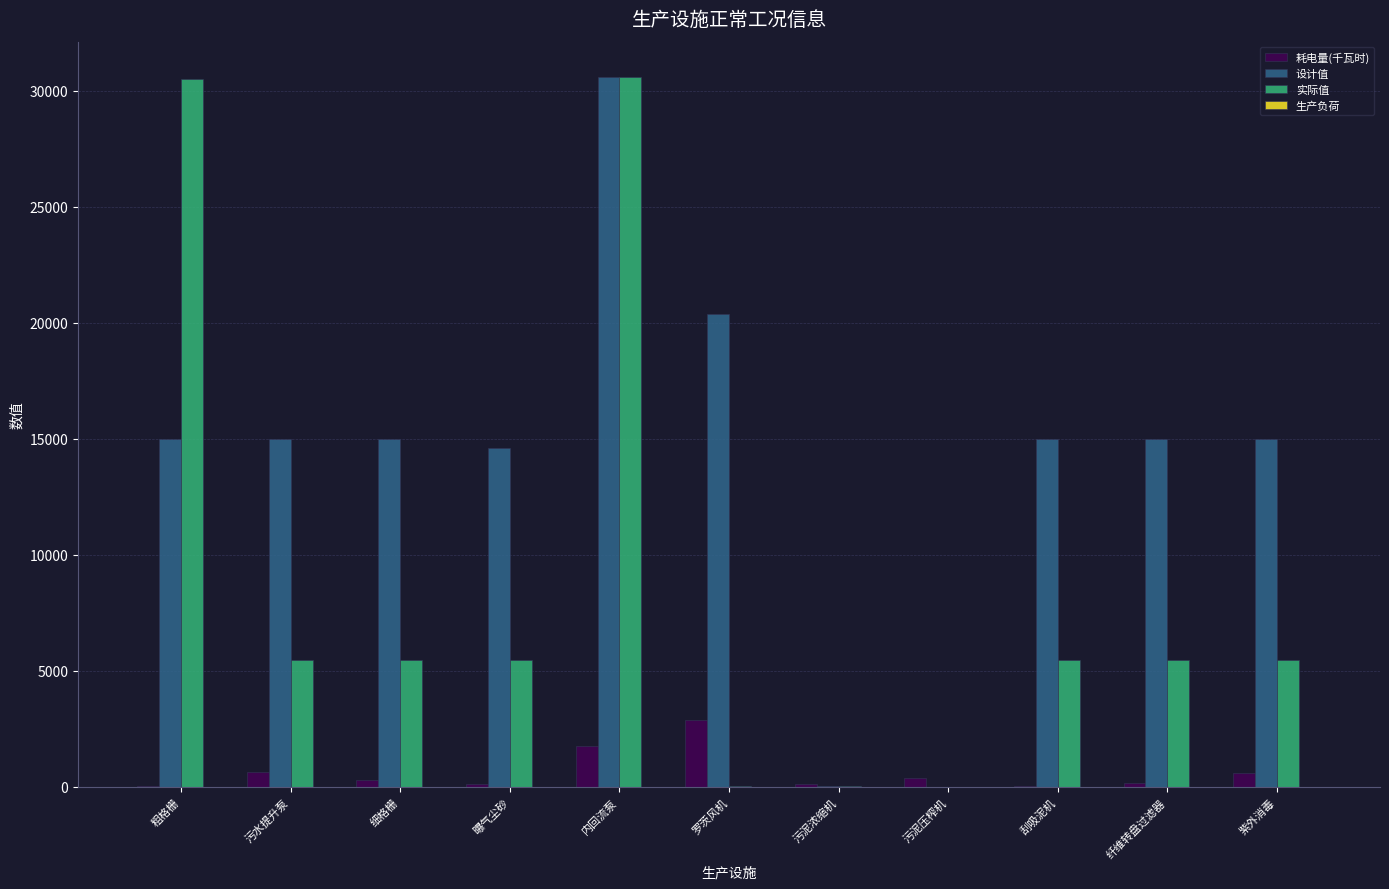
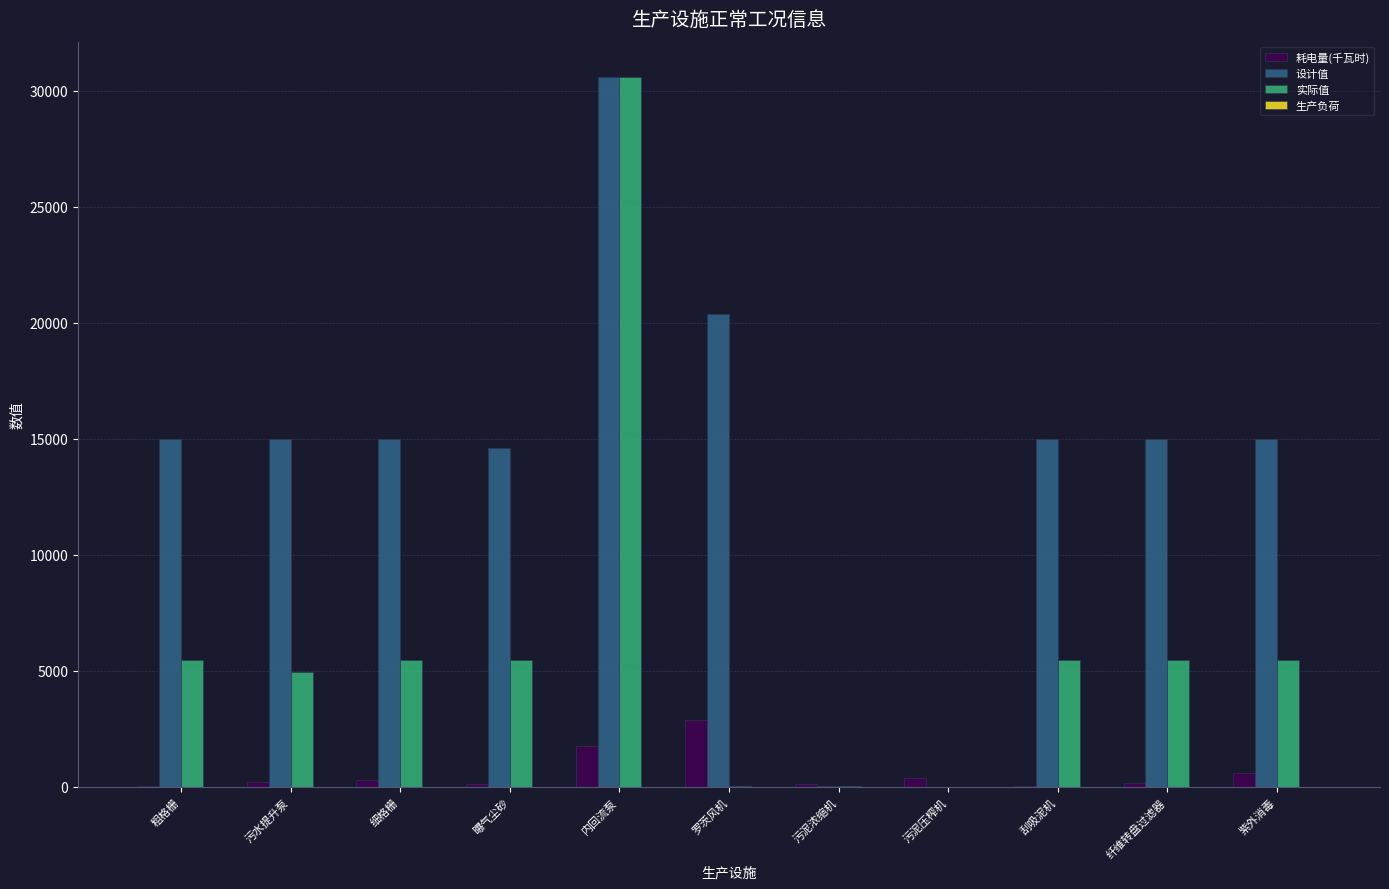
实际值, 粗格栅: 30500 -> 5500
耗电量(千瓦时), 污水提升泵: 600 -> 200
实际值, 污水提升泵: 5500 -> 5000
